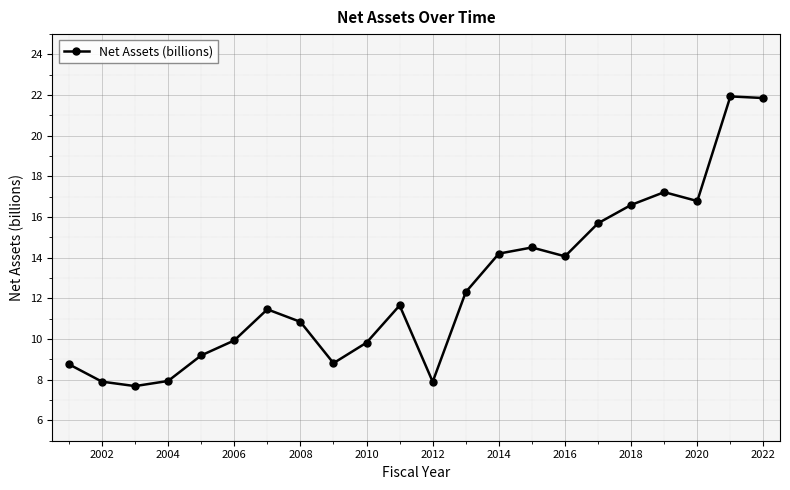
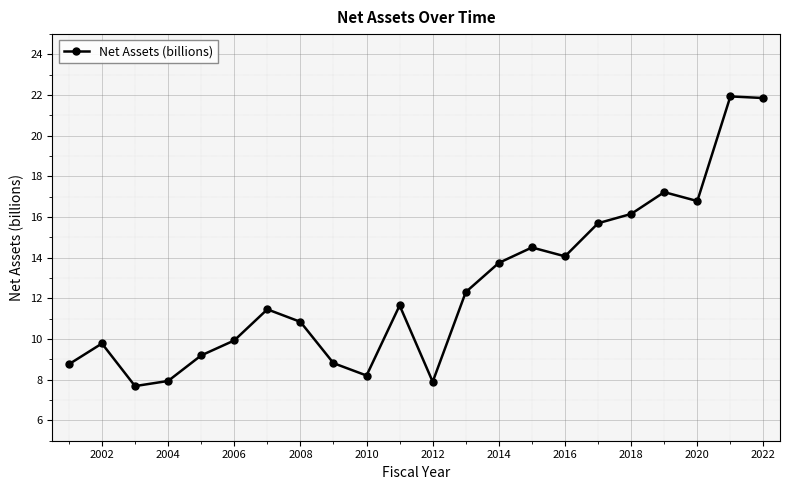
2002: 7.9 -> 9.8
2010: 9.8 -> 8.2
2014: 14.2 -> 13.7
2018: 16.6 -> 16.2
